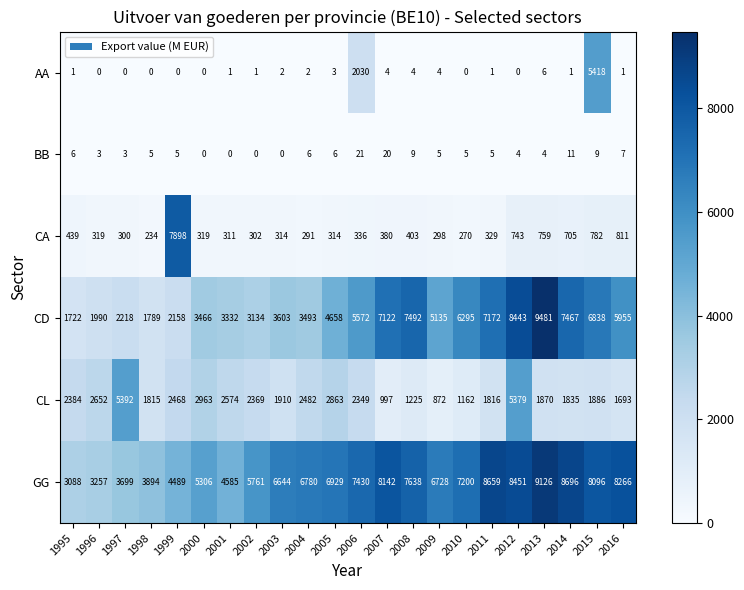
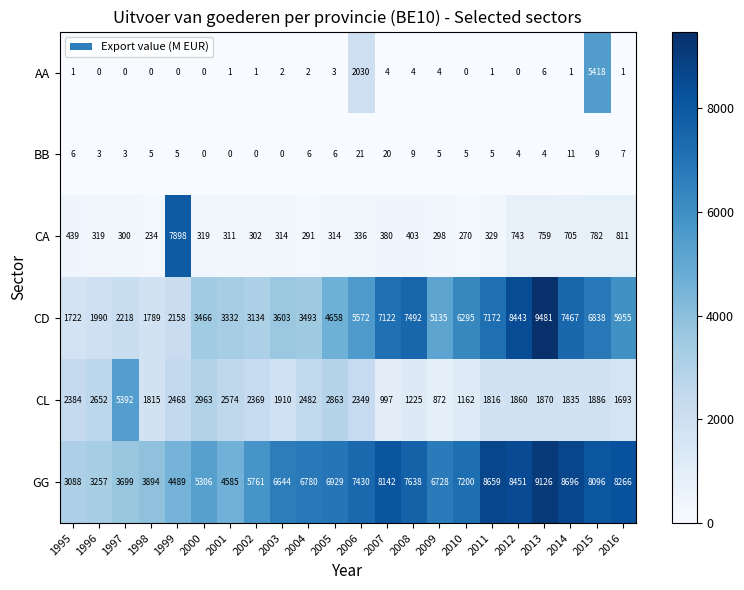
CL, 2012: 5379 -> 1860
